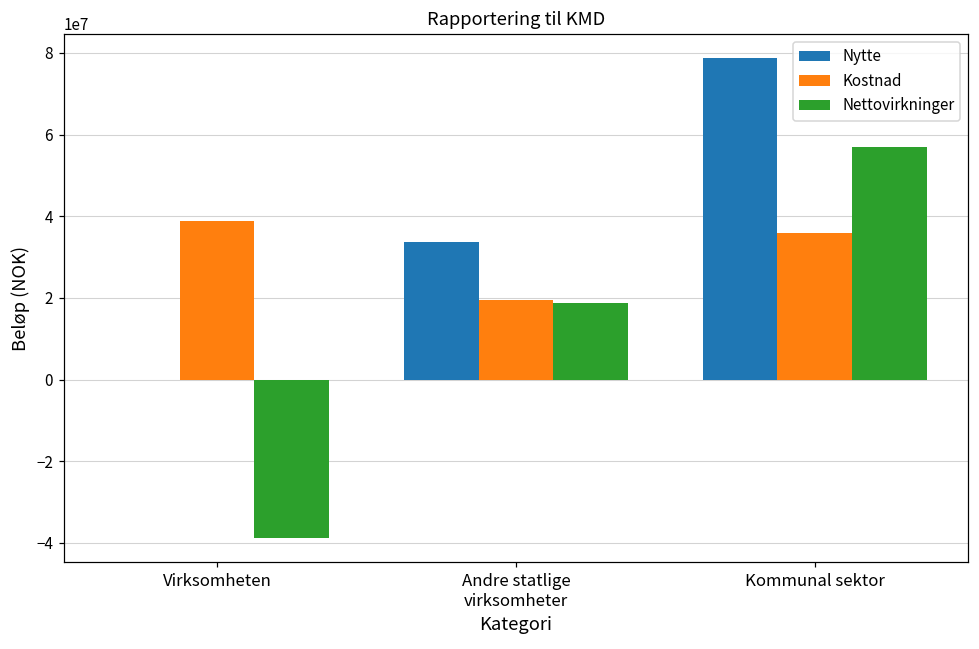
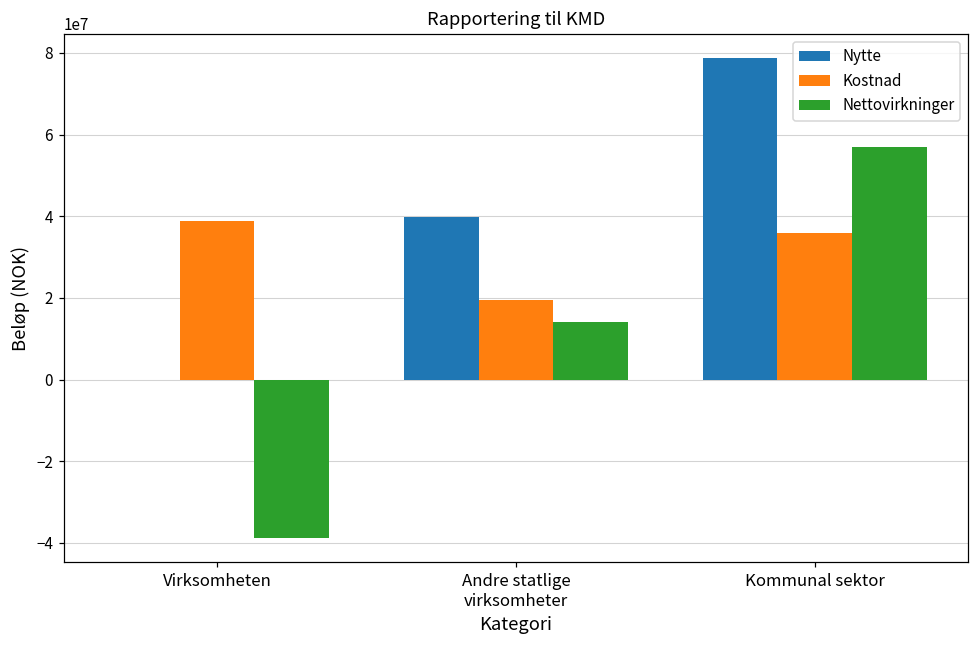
Nytte, Andre statlige virksomheter: 34000000 -> 40000000
Nettovirkninger, Andre statlige virksomheter: 19000000 -> 14000000
